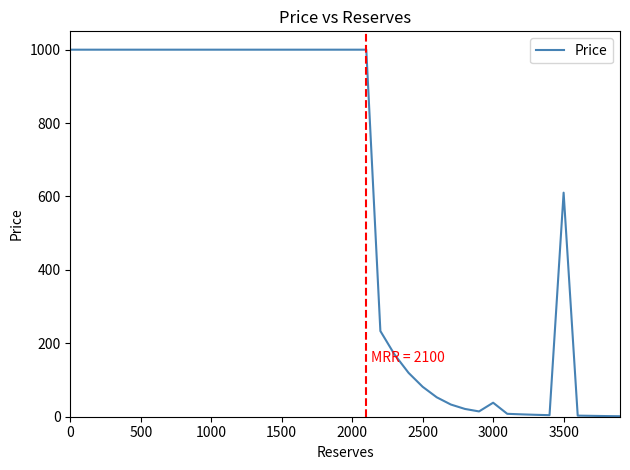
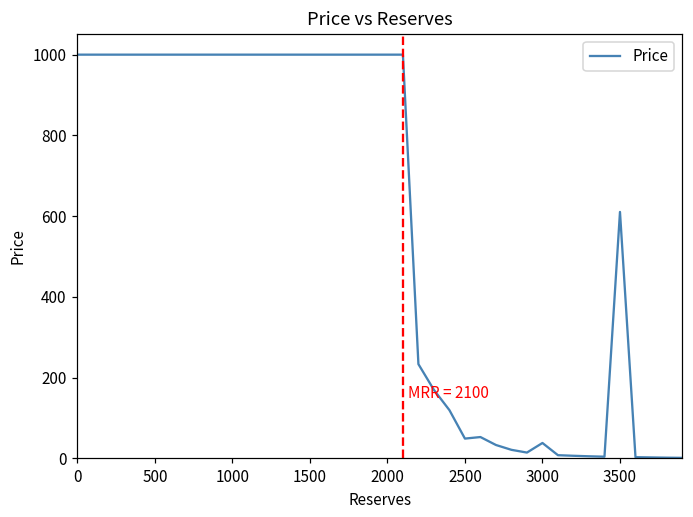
2500: 80 -> 50
